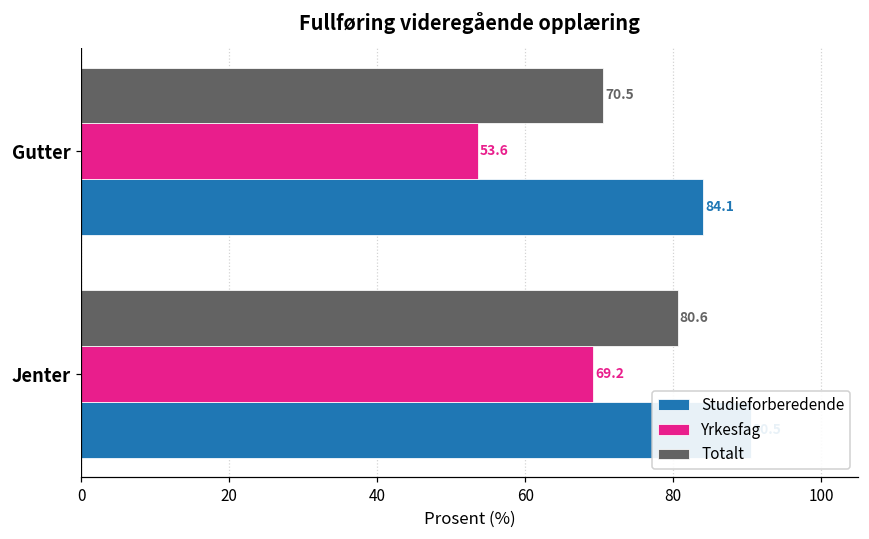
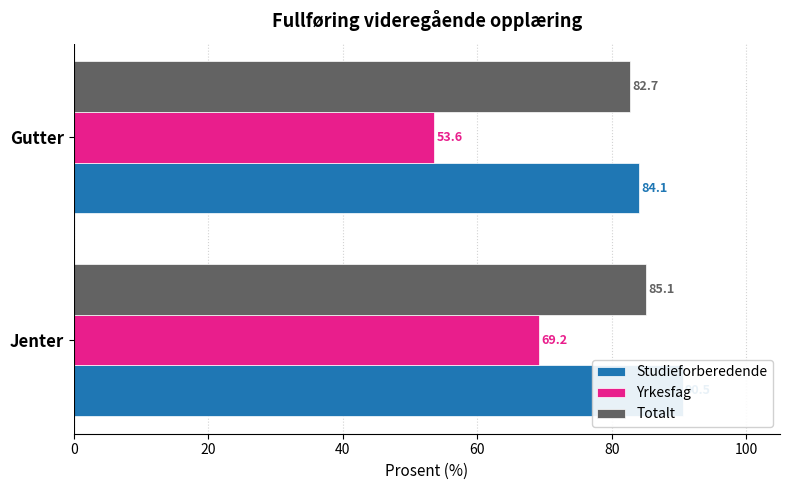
Totalt, Gutter: 70.5 -> 82.7
Totalt, Jenter: 80.6 -> 85.1
